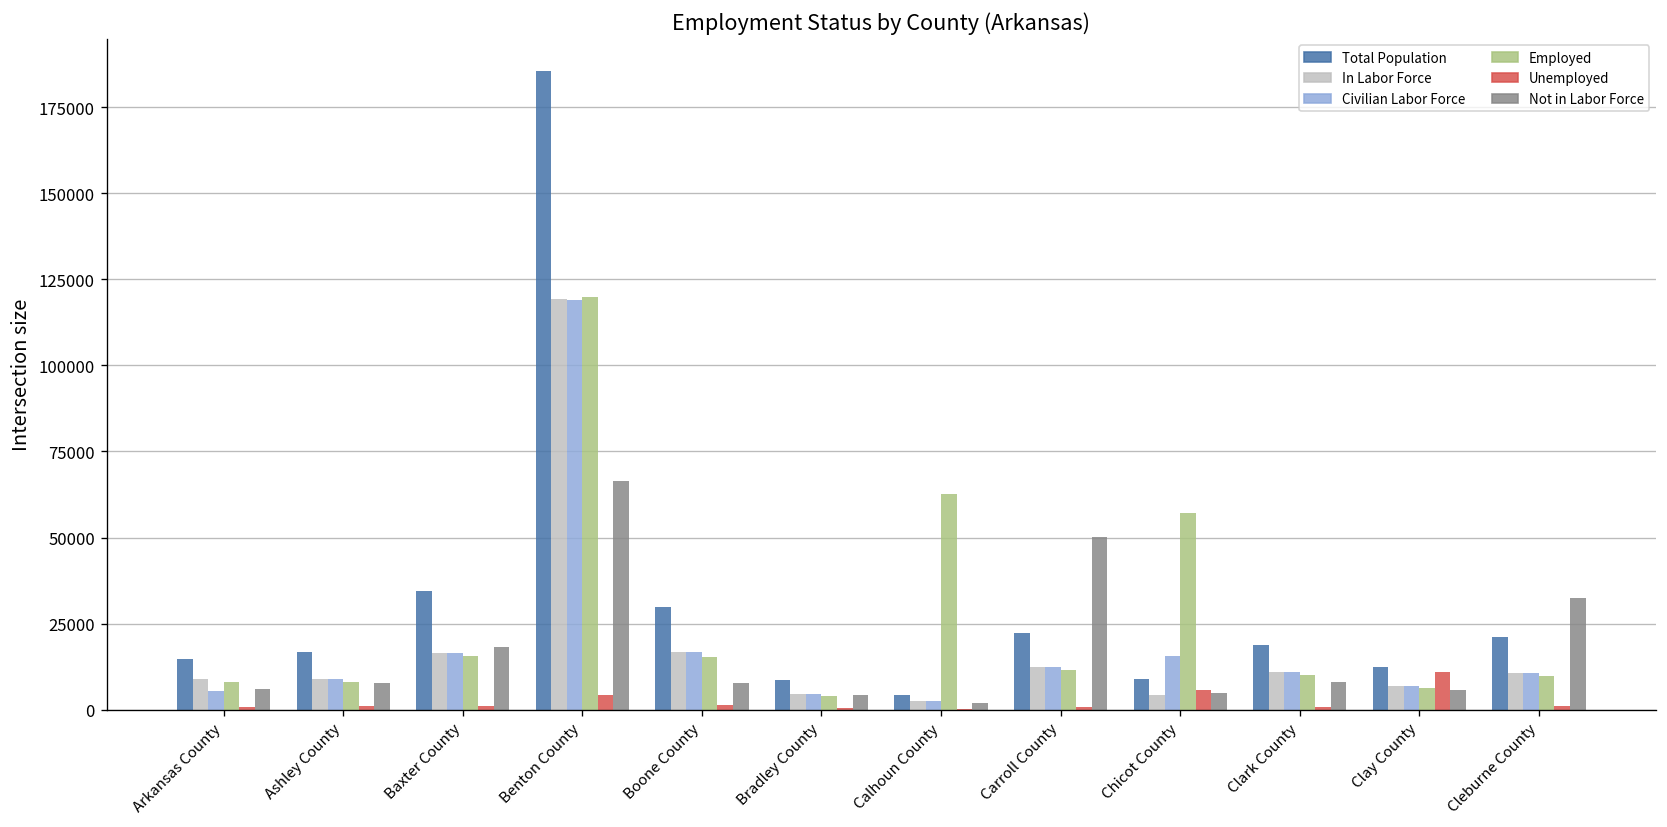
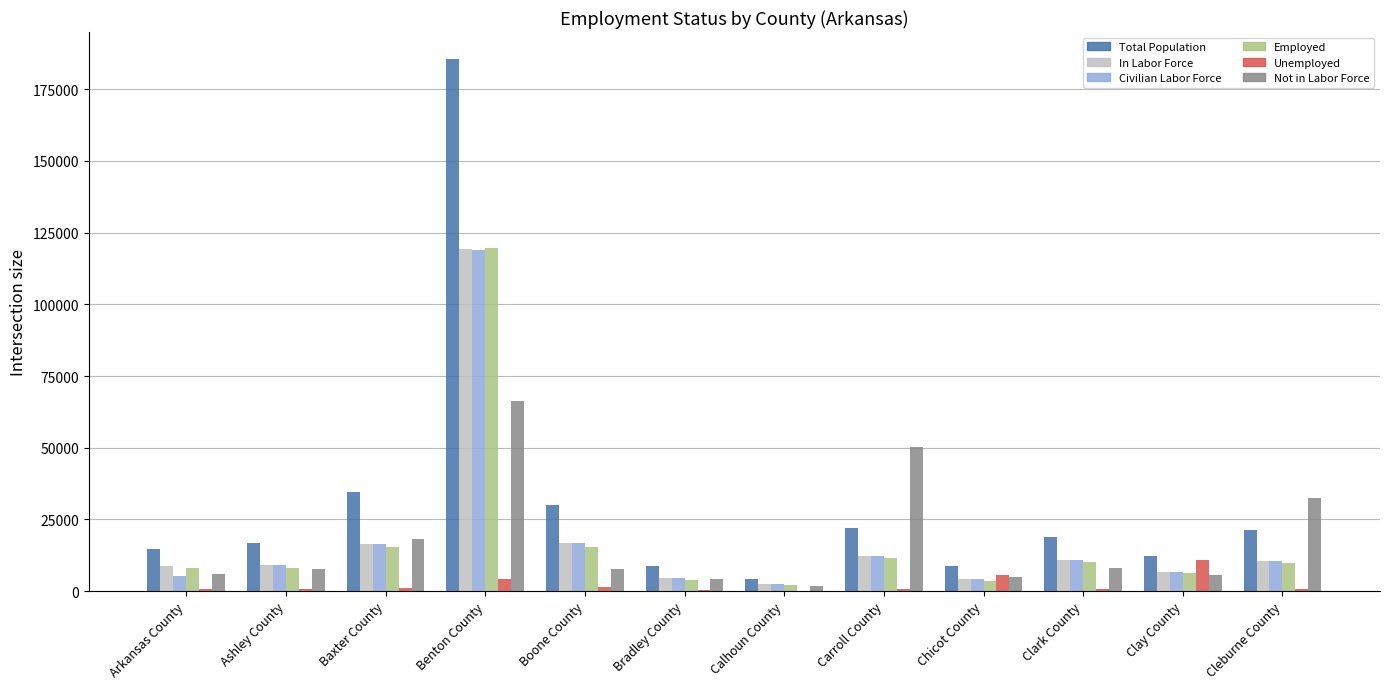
Employed, Calhoun County: 63000 -> 2000
Civilian Labor Force, Chicot County: 15000 -> 4000
Employed, Chicot County: 57000 -> 4000
